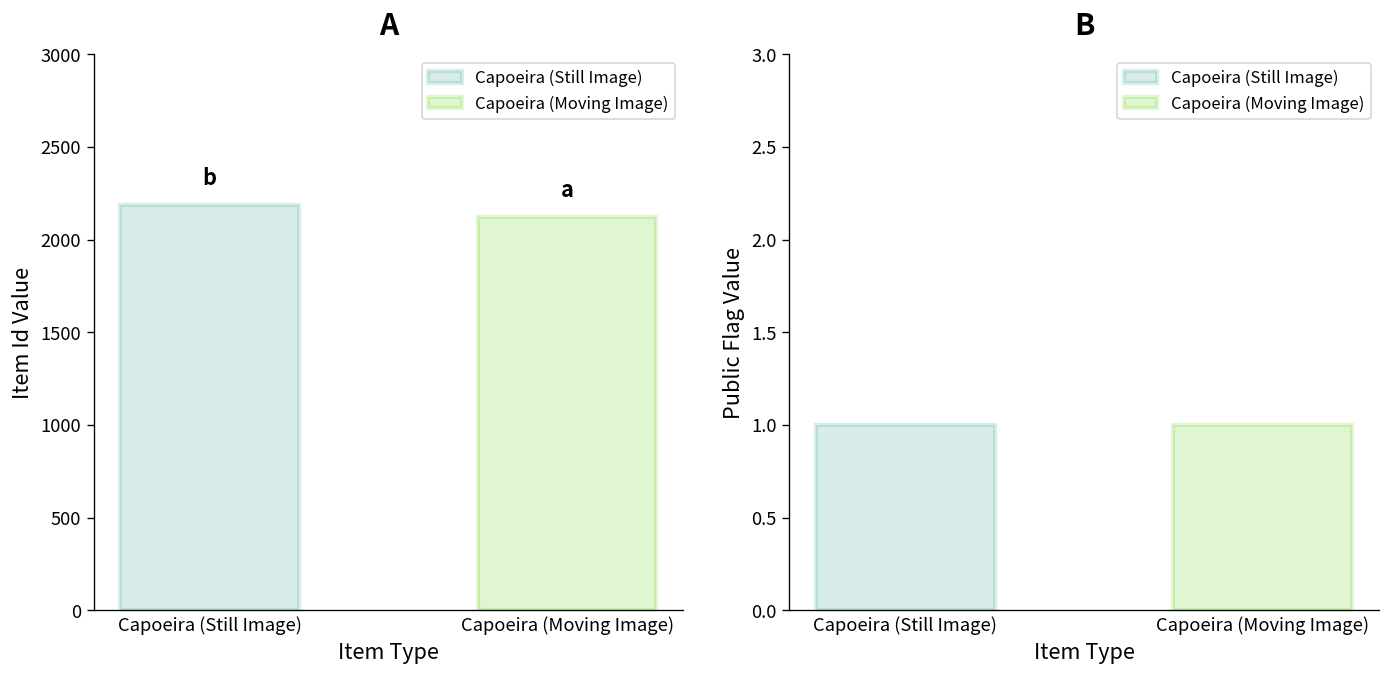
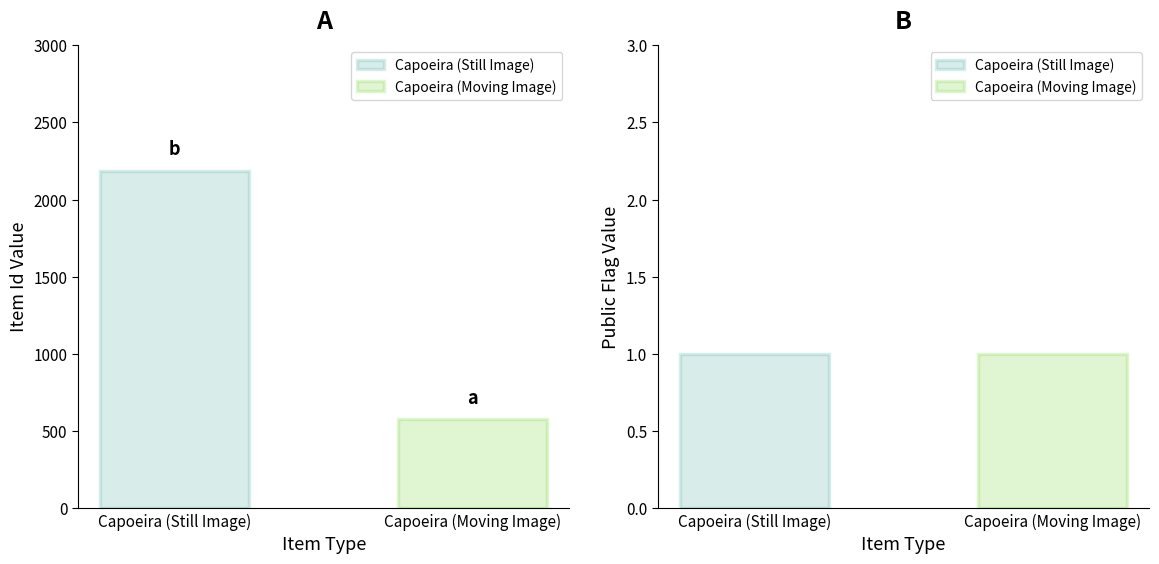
A, Capoeira (Moving Image): 2120 -> 580
